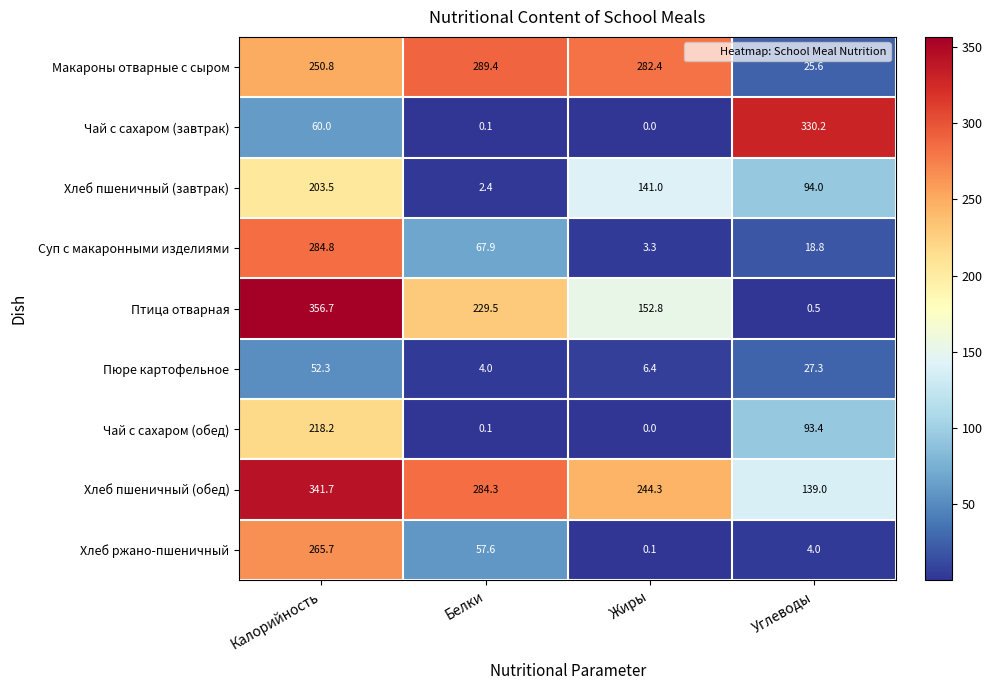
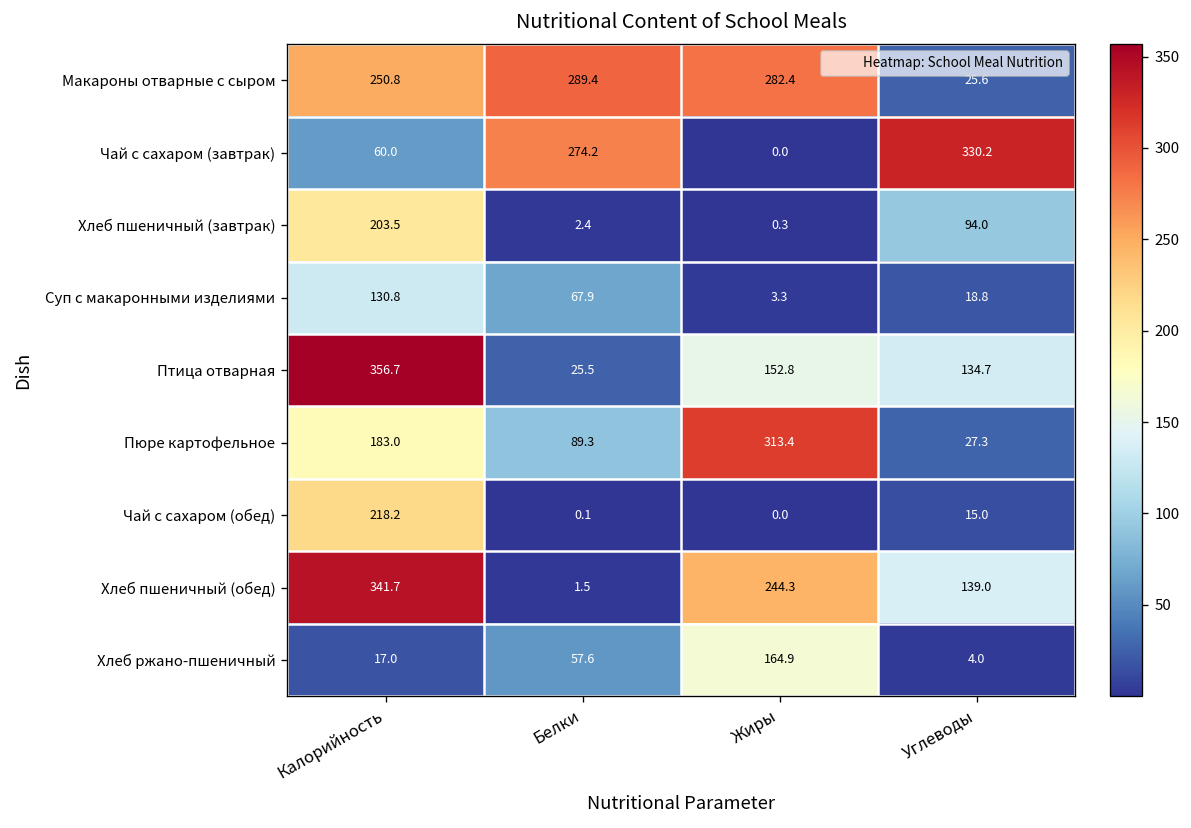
Чай с сахаром (завтрак), Белки: 0.1 -> 274.2
Хлеб пшеничный (завтрак), Жиры: 141.0 -> 0.3
Суп с макаронными изделиями, Калорийность: 284.8 -> 130.8
Птица отварная, Белки: 229.5 -> 25.5
Птица отварная, Углеводы: 0.5 -> 134.7
Пюре картофельное, Калорийность: 52.3 -> 183.0
Пюре картофельное, Белки: 4.0 -> 89.3
Пюре картофельное, Жиры: 6.4 -> 313.4
Чай с сахаром (обед), Углеводы: 93.4 -> 15.0
Хлеб пшеничный (обед), Белки: 284.3 -> 1.5
Хлеб ржано-пшеничный, Калорийность: 265.7 -> 17.0
Хлеб ржано-пшеничный, Жиры: 0.1 -> 164.9
